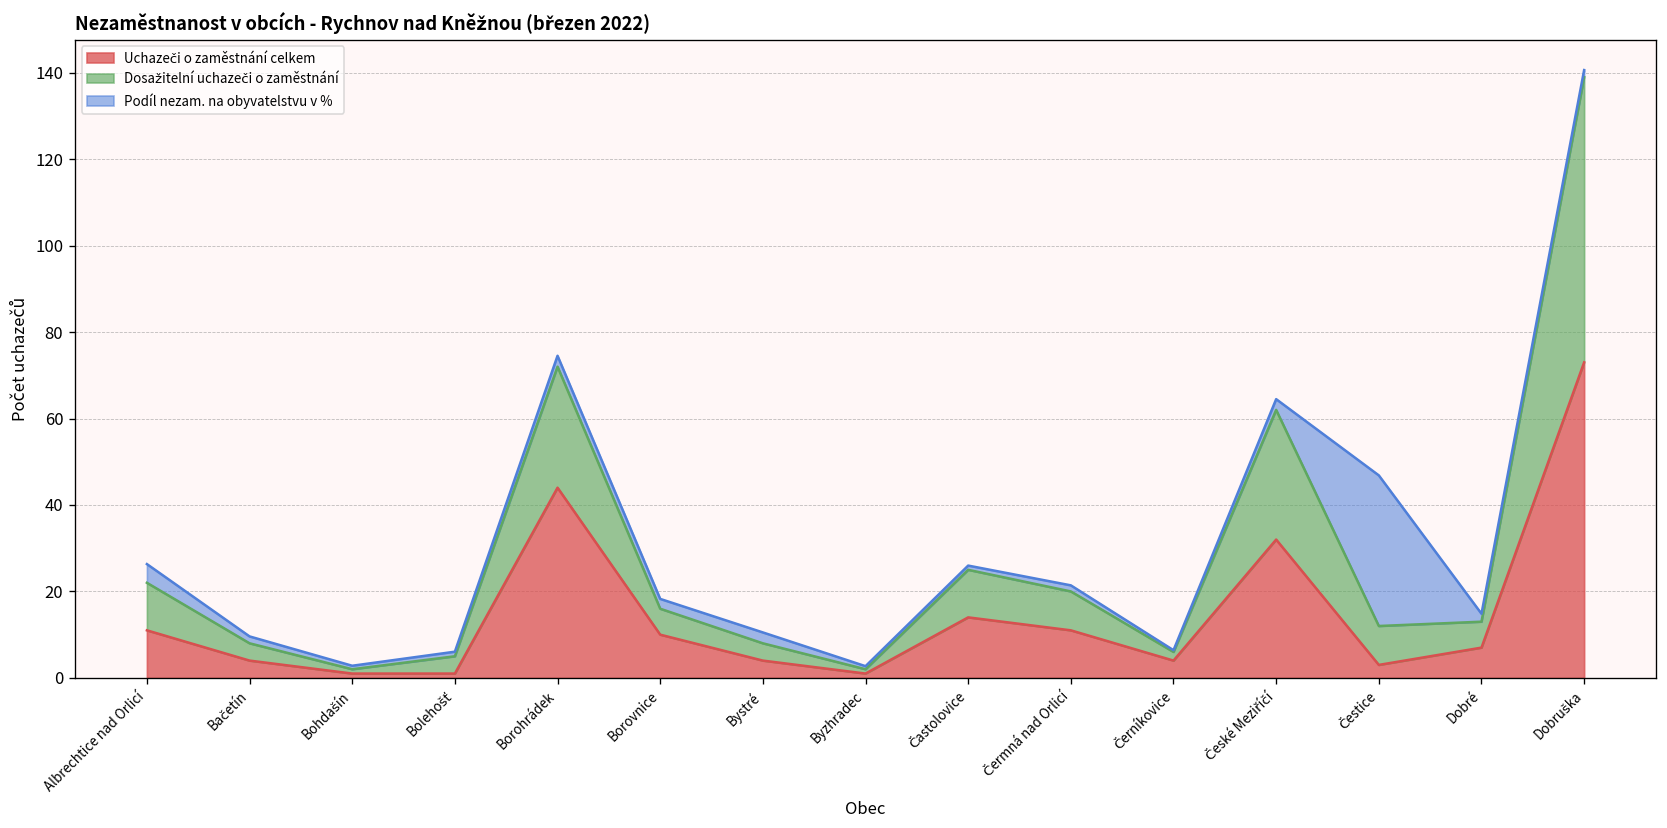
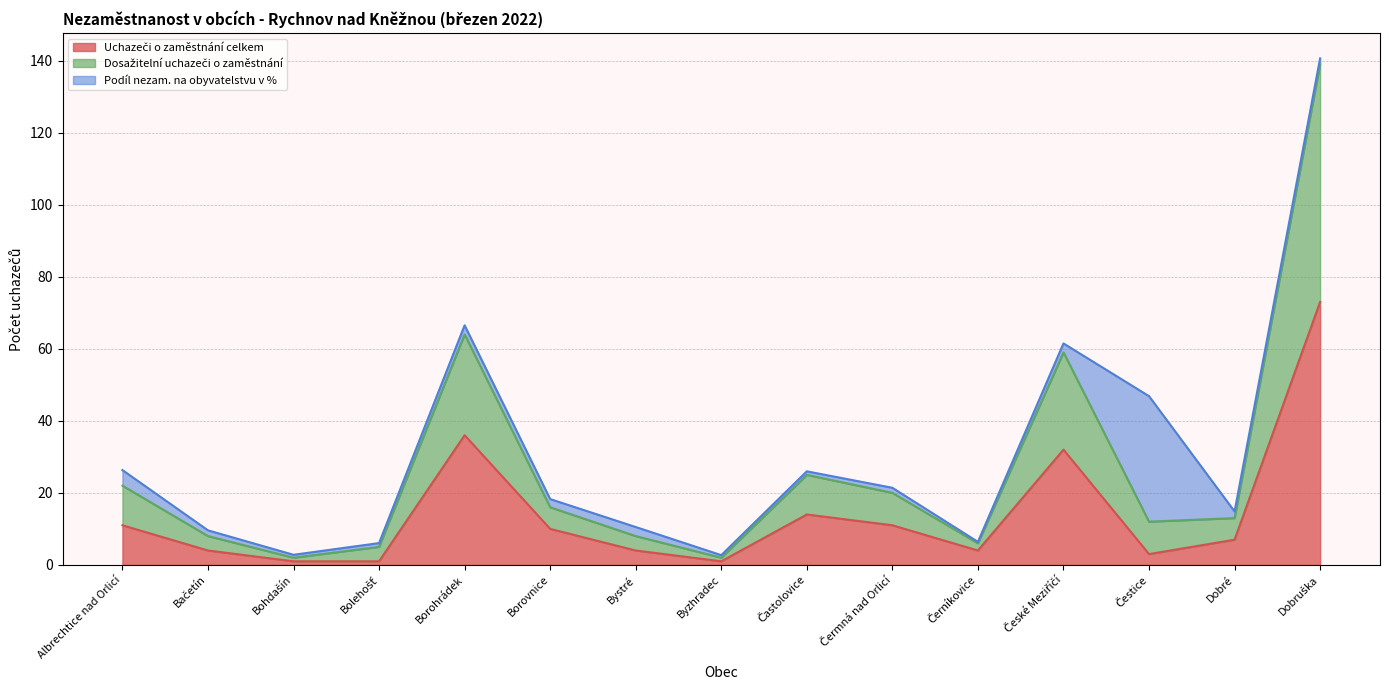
Uchazeči o zaměstnání celkem, Borohrádek: 44 -> 36
Dosažitelní uchazeči o zaměstnání, České Meziříčí: 30 -> 27
